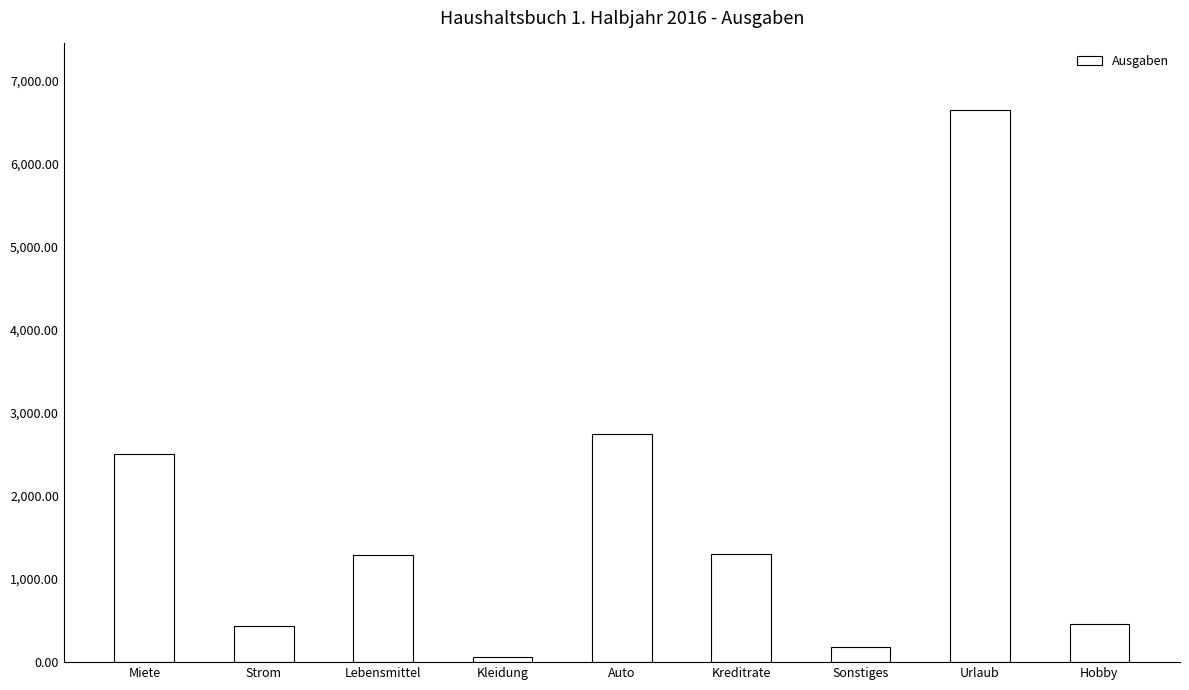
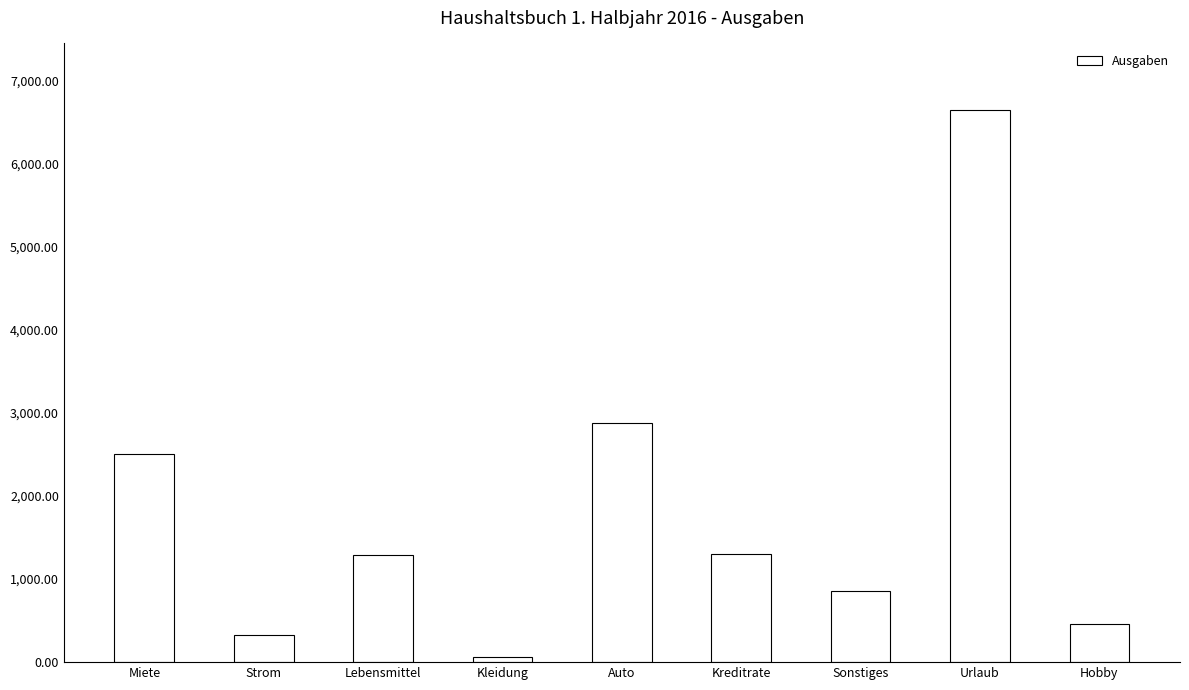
Strom: 400 -> 300
Auto: 2,800 -> 2,900
Sonstiges: 200 -> 900
